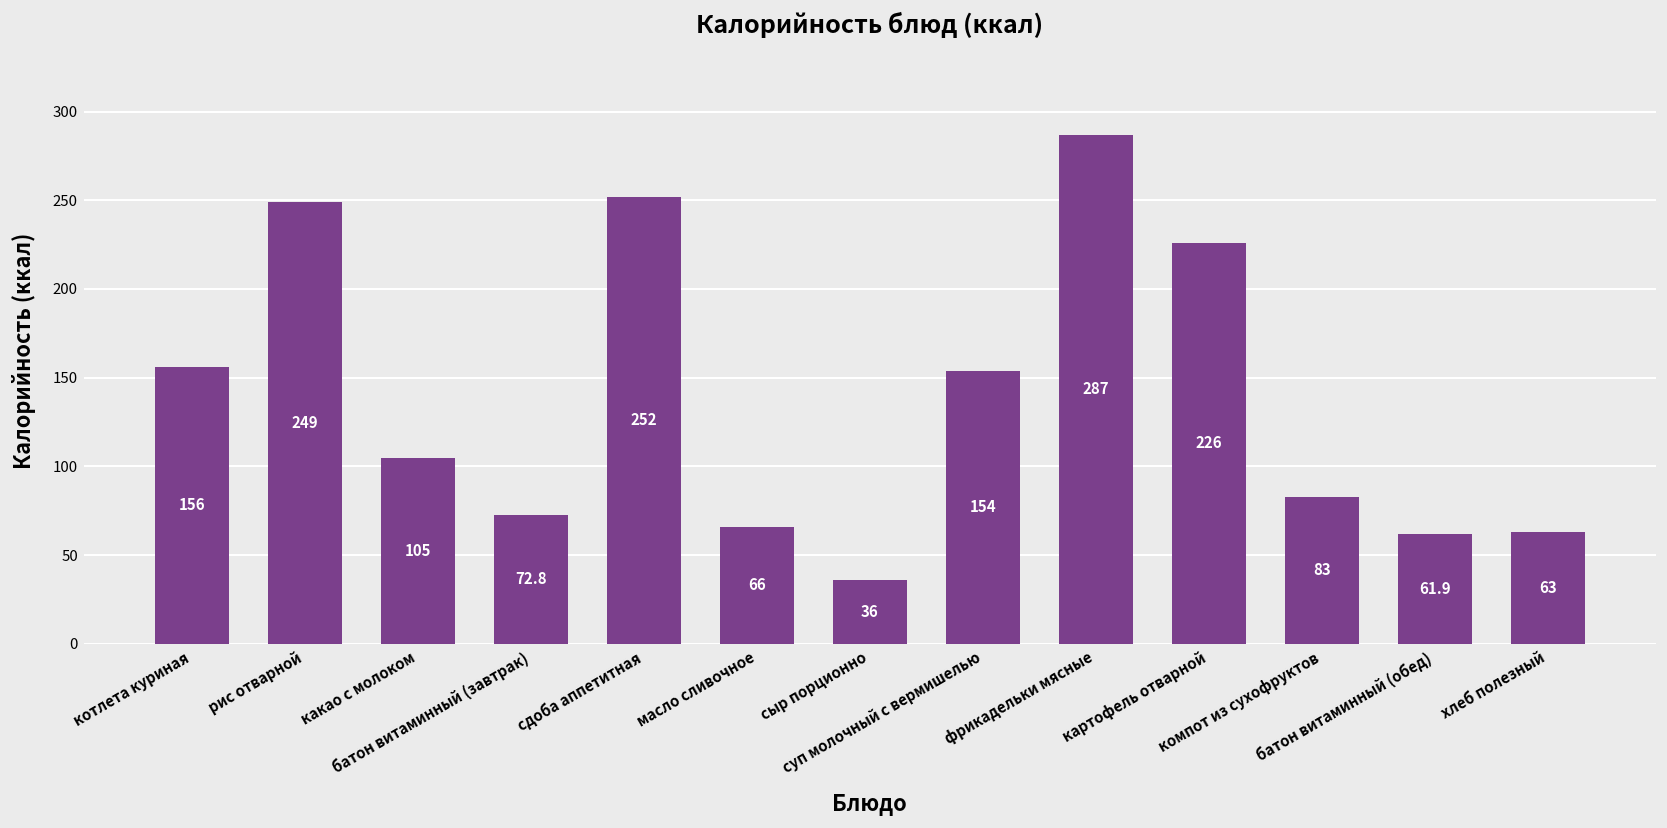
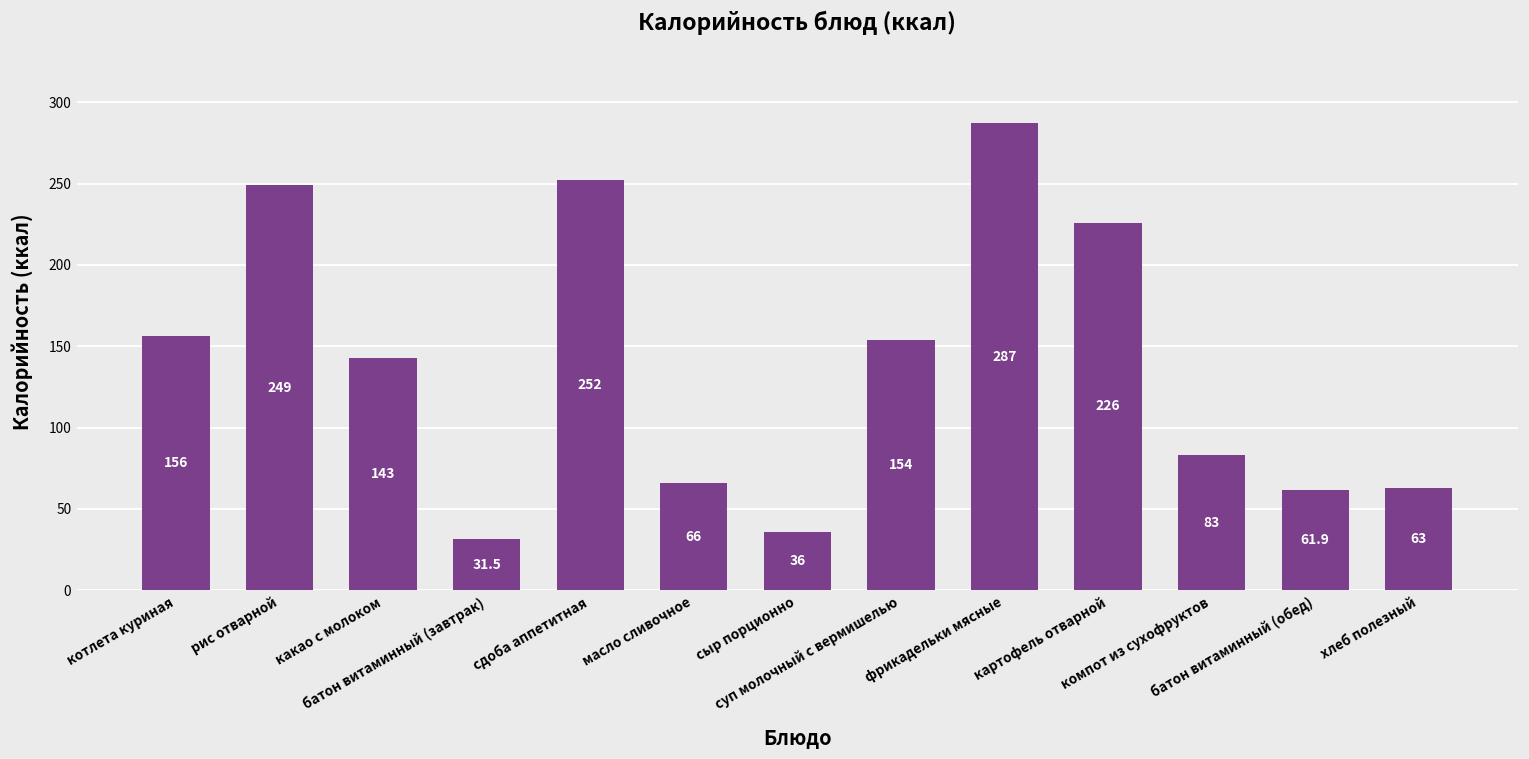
какао с молоком: 105 -> 143
батон витаминный (завтрак): 72.8 -> 31.5
